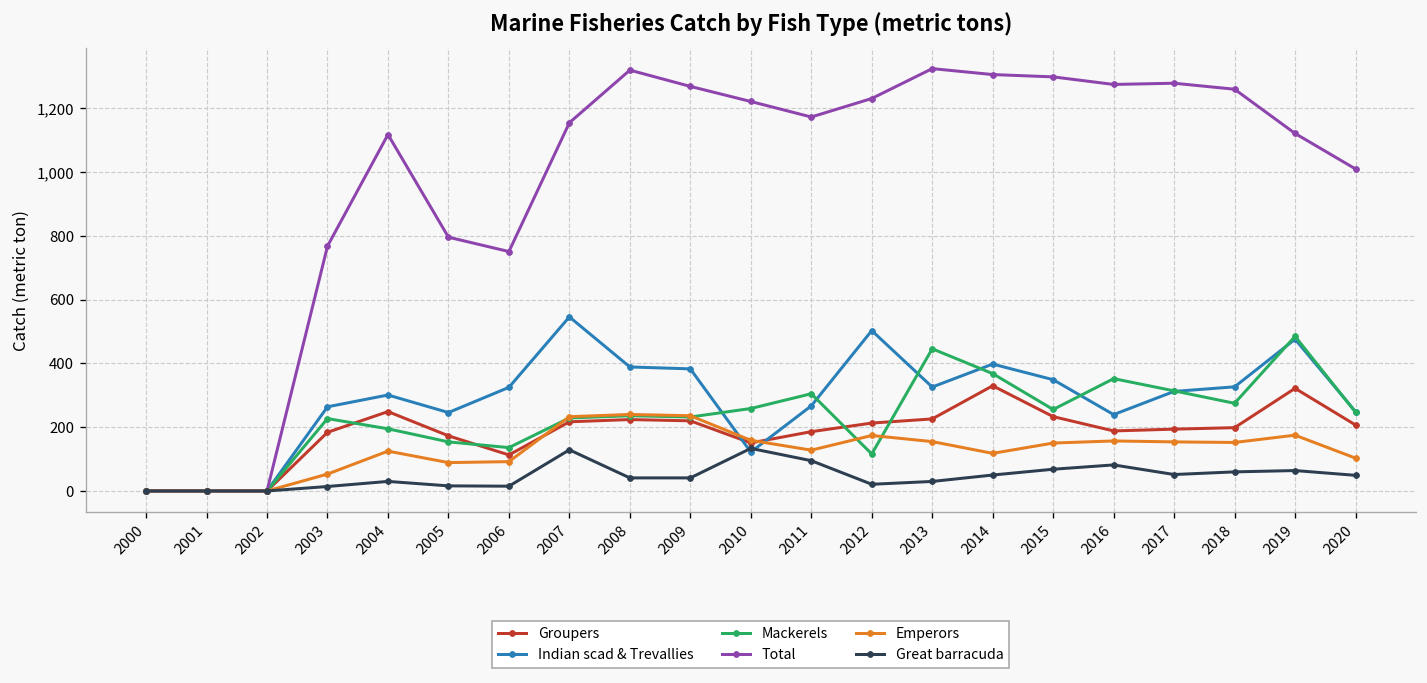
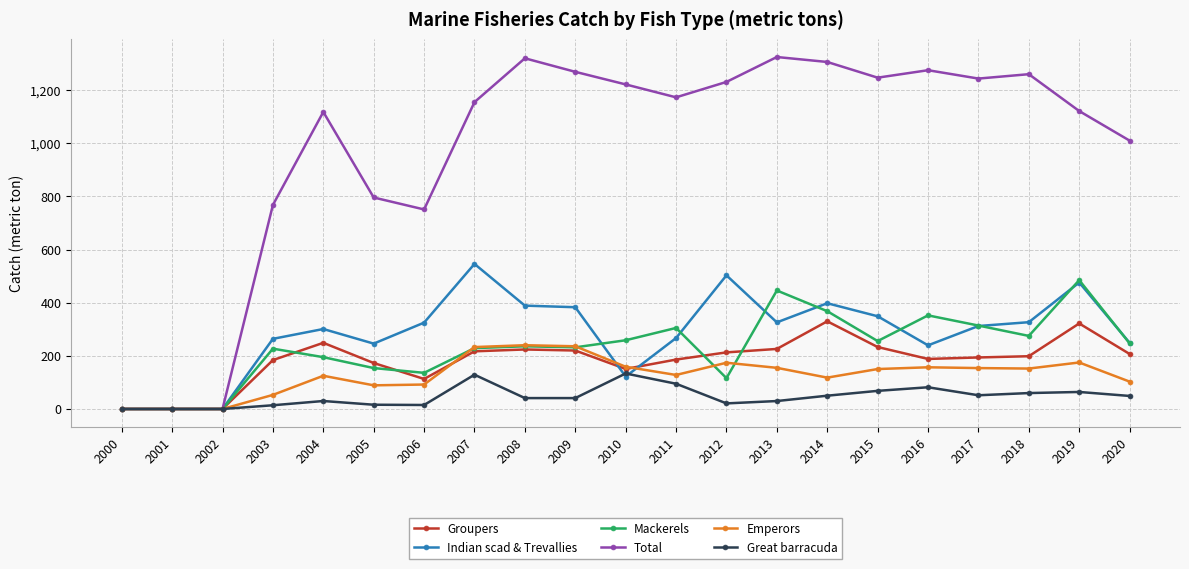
Total, 2015: 1,300 -> 1,250
Total, 2017: 1,280 -> 1,240
